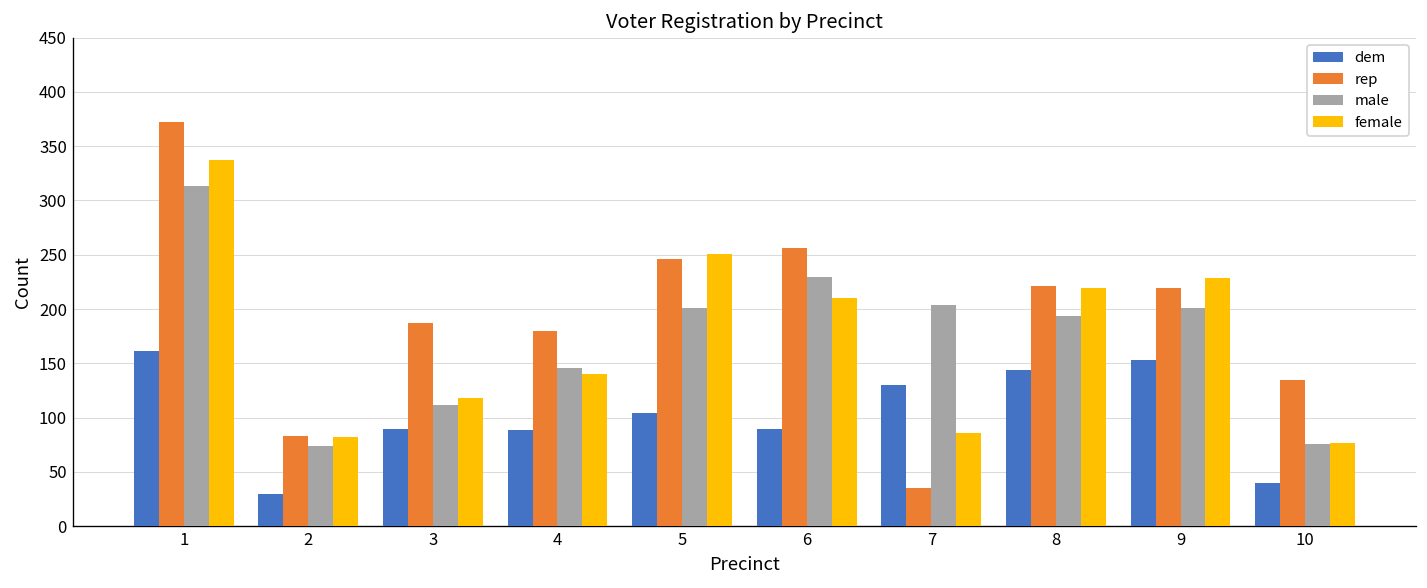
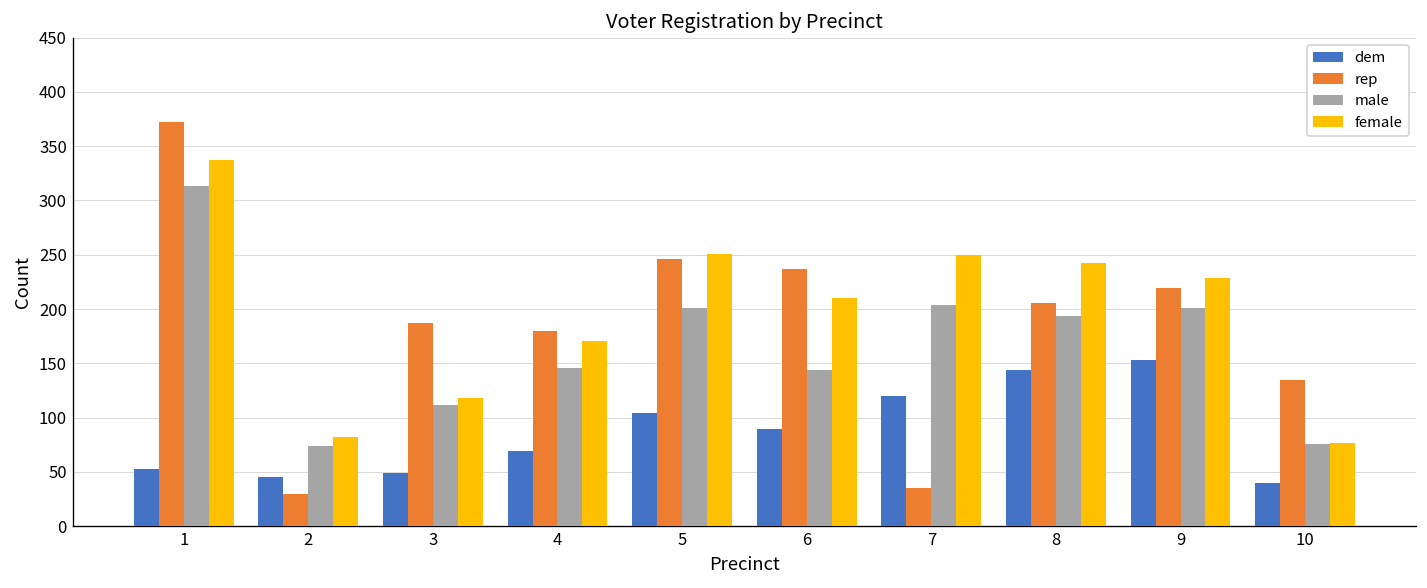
dem, 1: 160 -> 50
dem, 2: 30 -> 50
rep, 2: 80 -> 30
dem, 3: 90 -> 50
dem, 4: 90 -> 70
female, 4: 140 -> 170
rep, 6: 260 -> 240
male, 6: 230 -> 140
dem, 7: 130 -> 120
female, 7: 90 -> 250
rep, 8: 220 -> 210
female, 8: 220 -> 240
